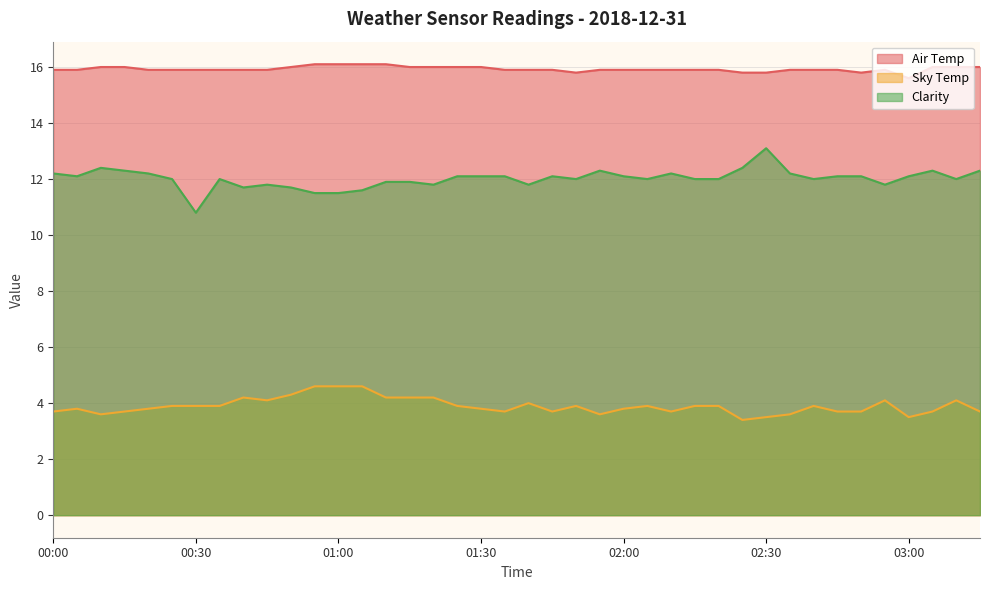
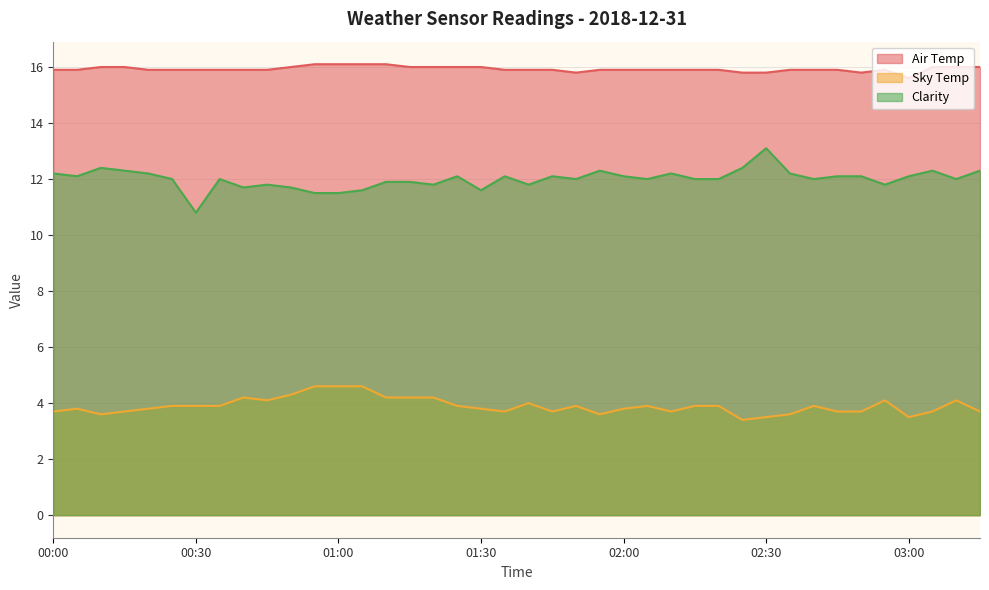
Clarity, 01:30: 12.1 -> 11.6
